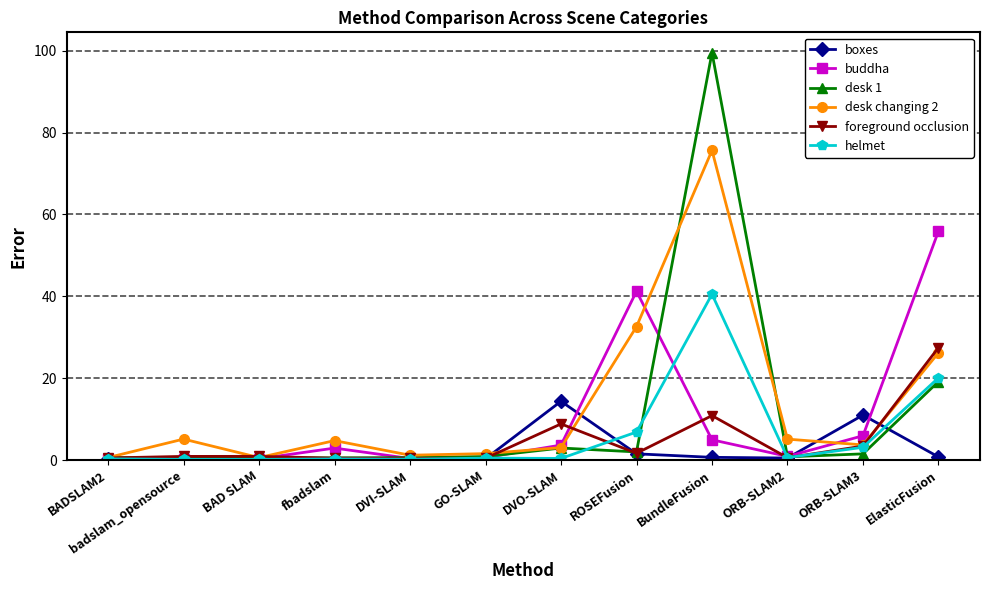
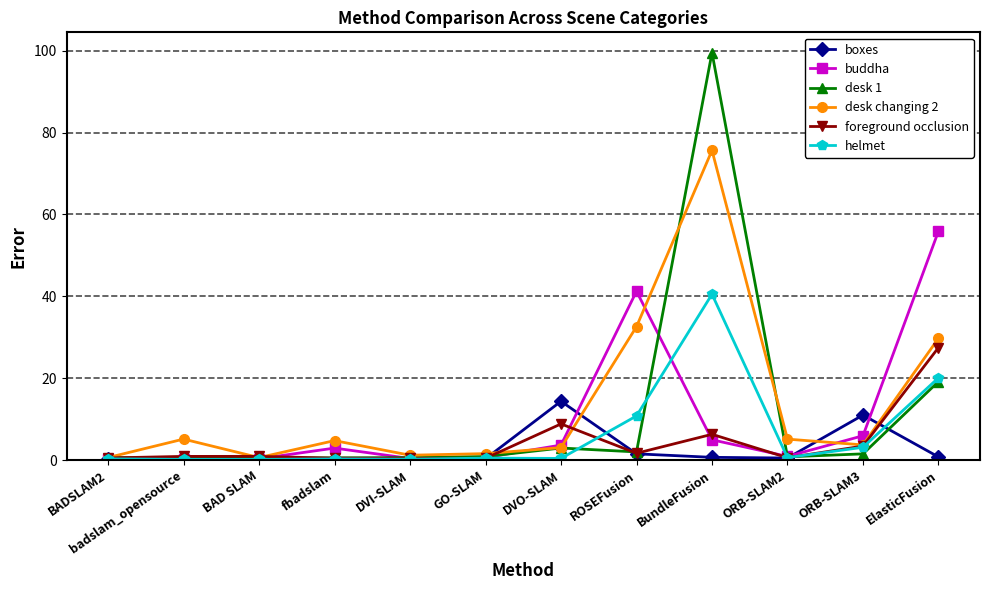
helmet, ROSEFusion: 7 -> 11
foreground occlusion, BundleFusion: 11 -> 6
desk changing 2, ElasticFusion: 26 -> 30
